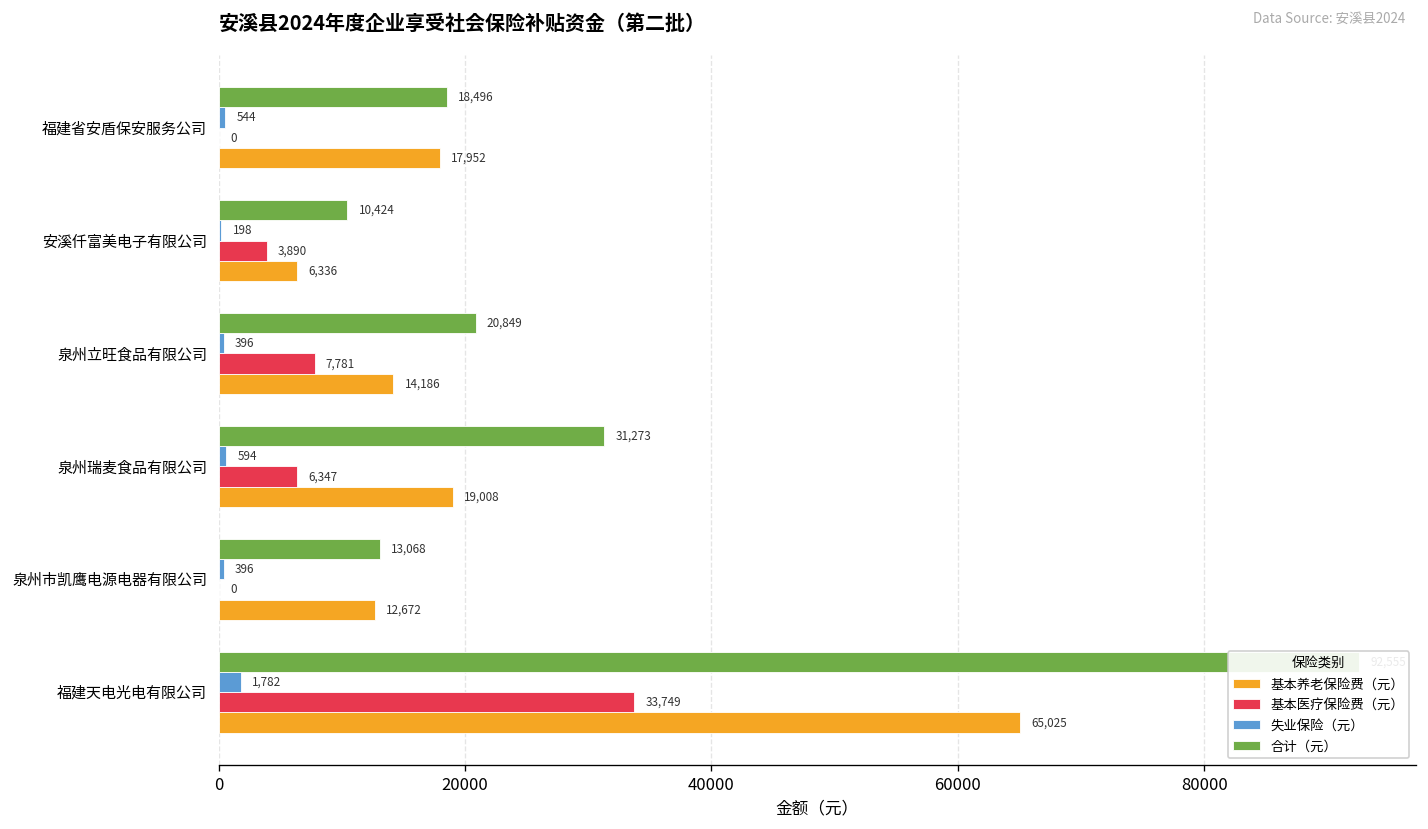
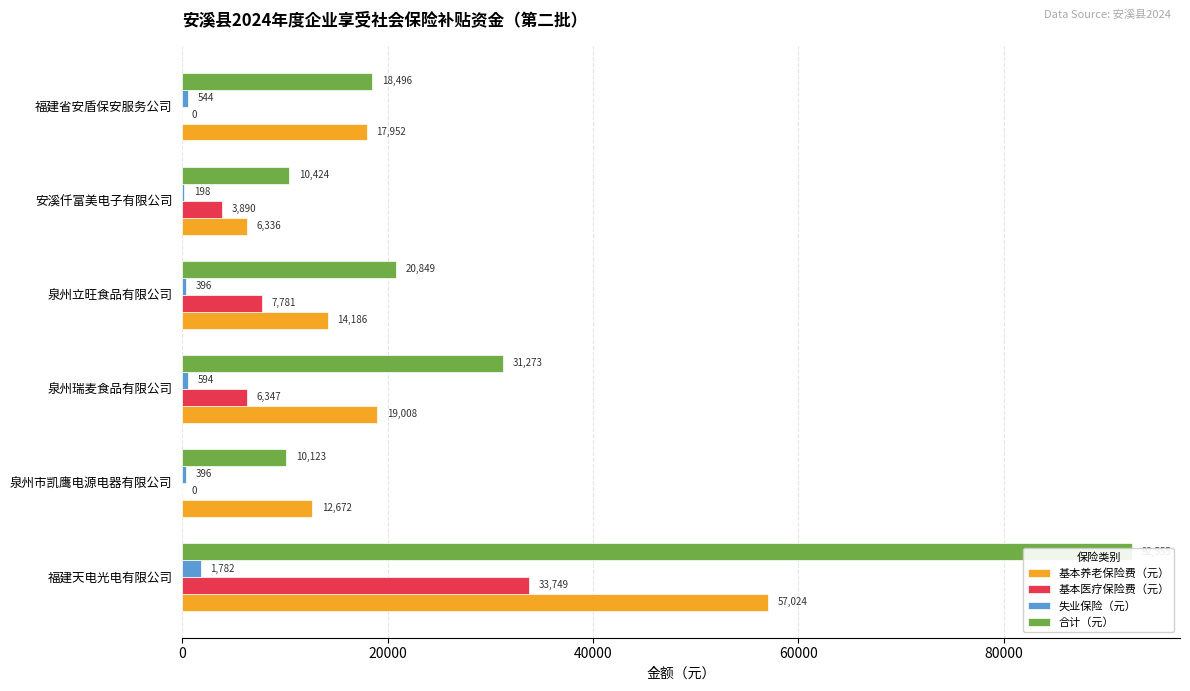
合计（元）, 泉州市凯鹰电源电器有限公司: 13,068 -> 10,123
基本养老保险费（元）, 福建天电光电有限公司: 65,025 -> 57,024
